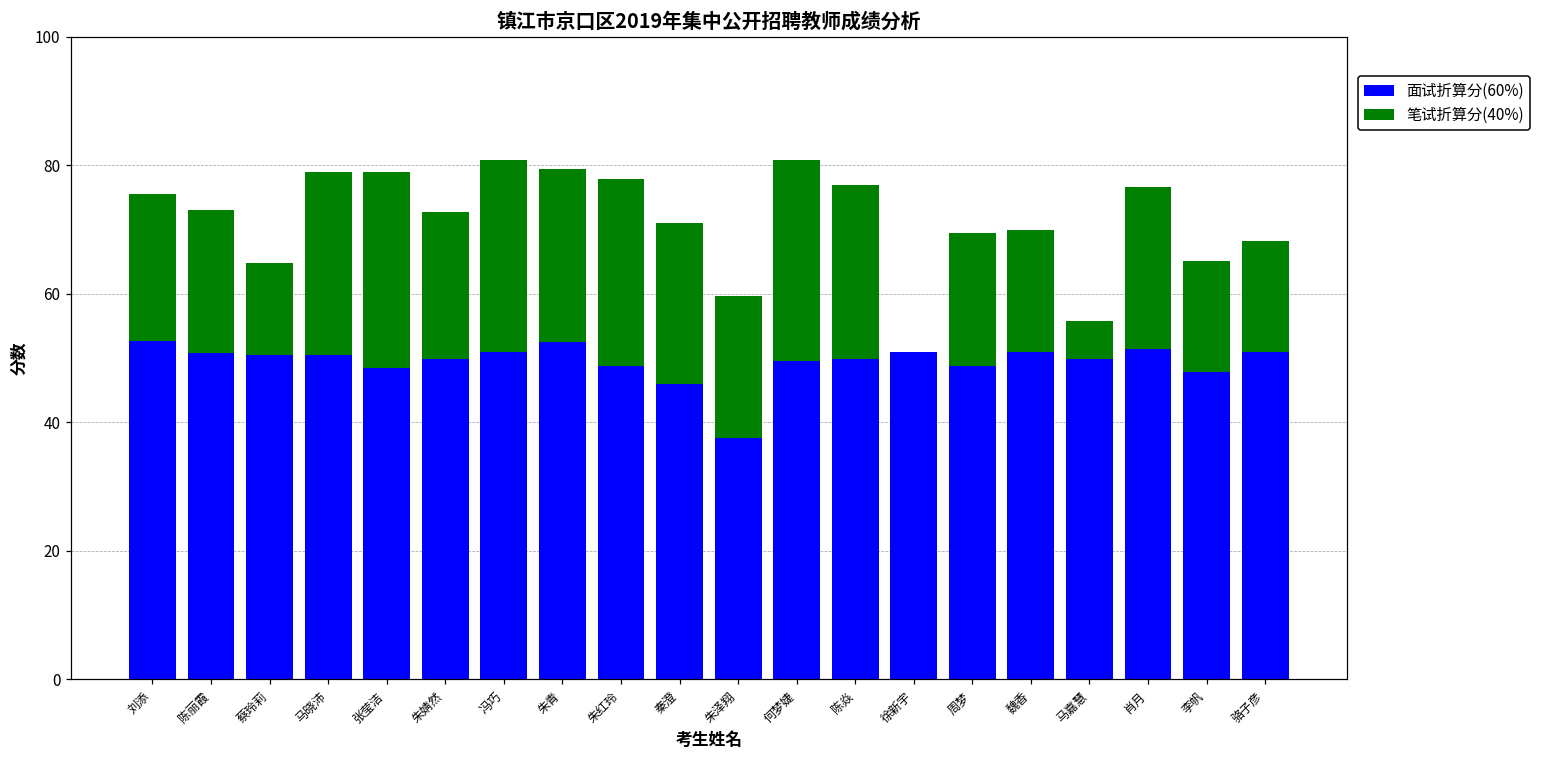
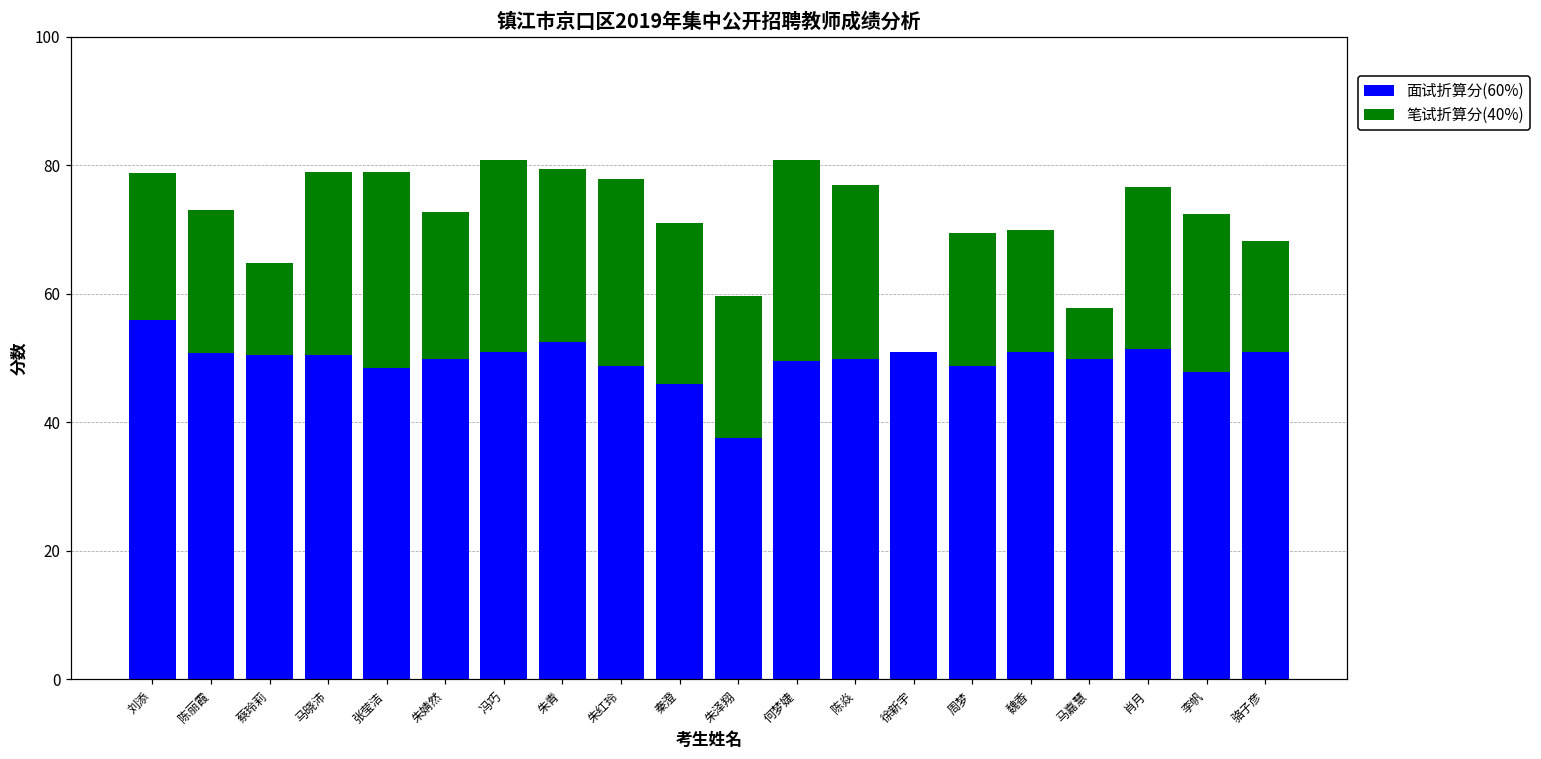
面试折算分(60%), 刘添: 53 -> 56
笔试折算分(40%), 马嘉慧: 6 -> 8
笔试折算分(40%), 李帆: 17 -> 25
